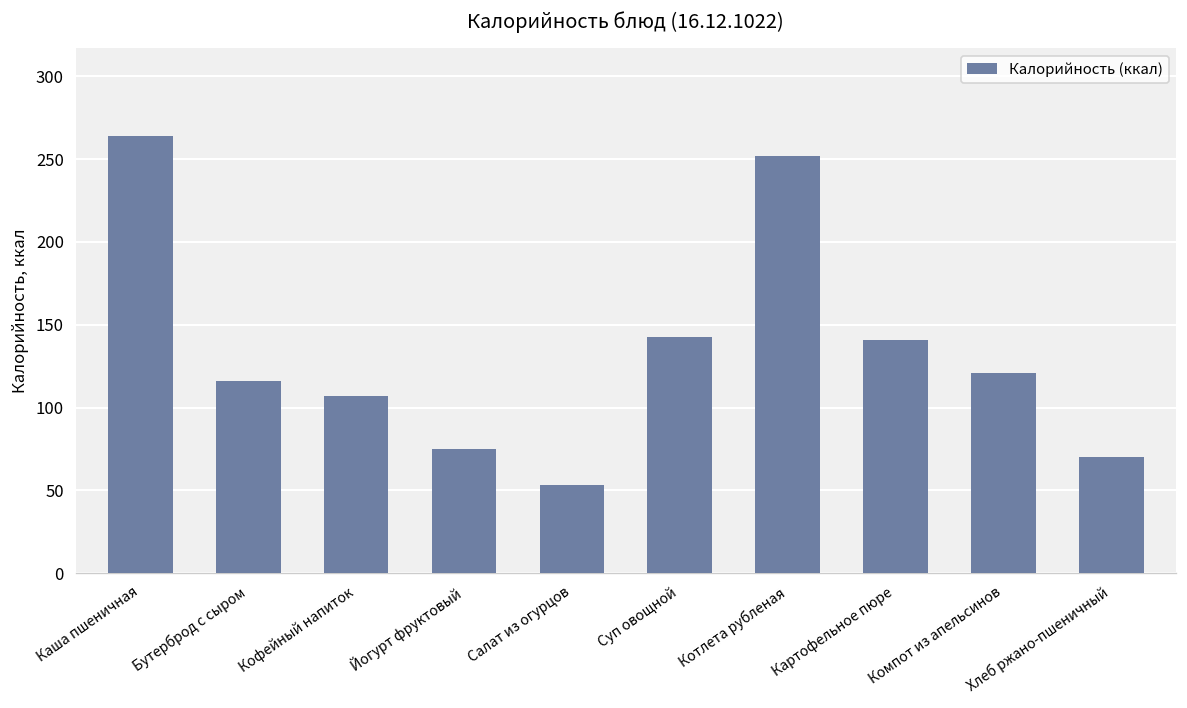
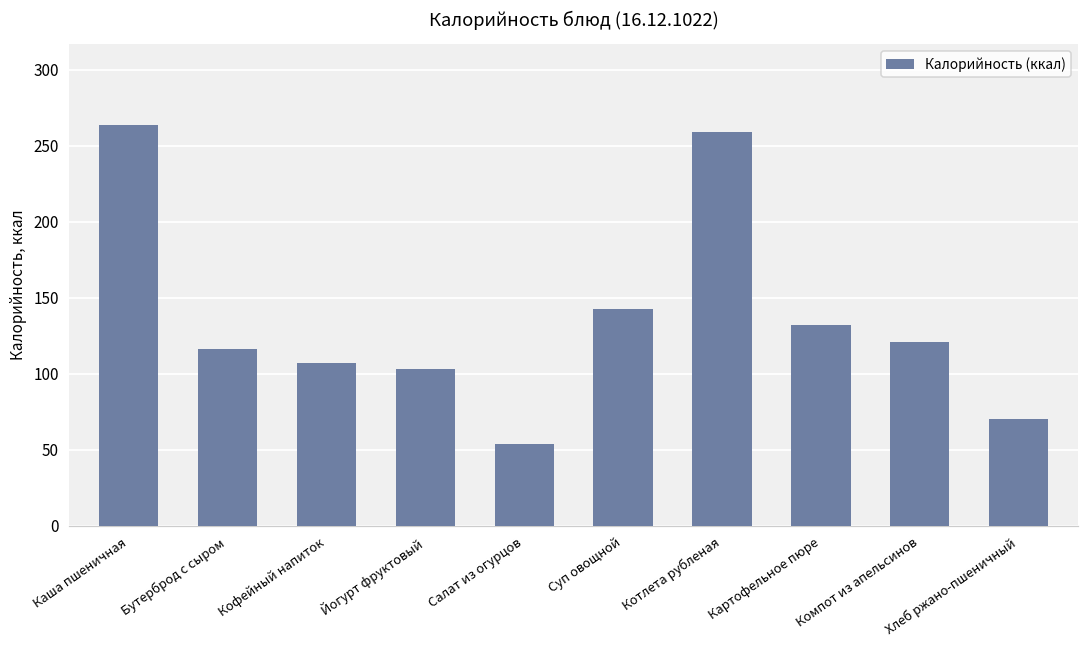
Йогурт фруктовый: 75 -> 103
Котлета рубленая: 252 -> 259
Картофельное пюре: 141 -> 132
